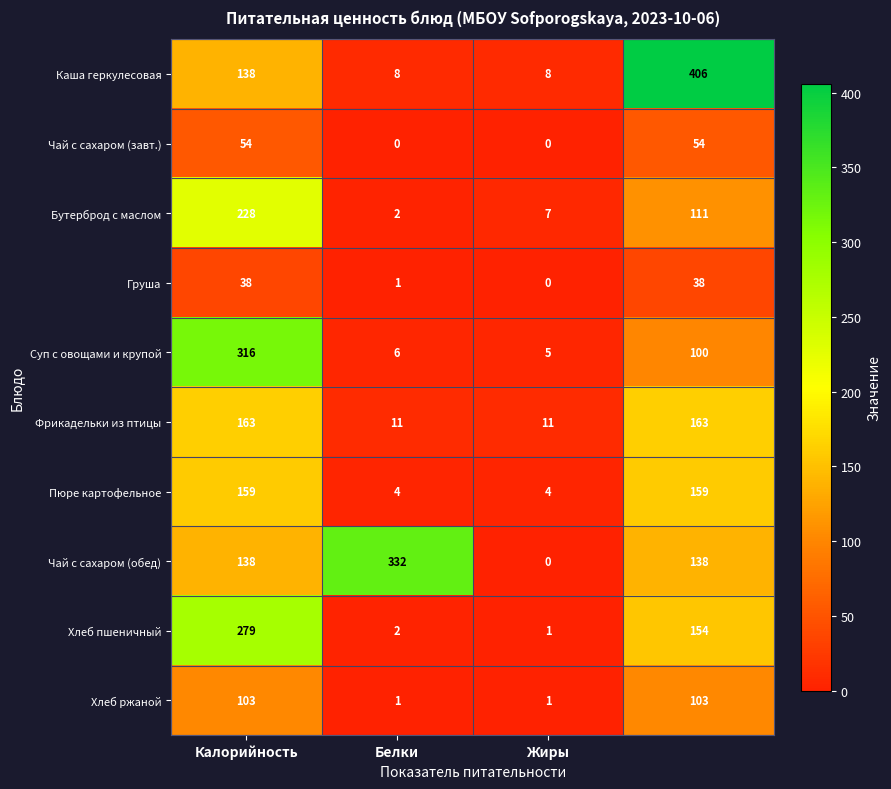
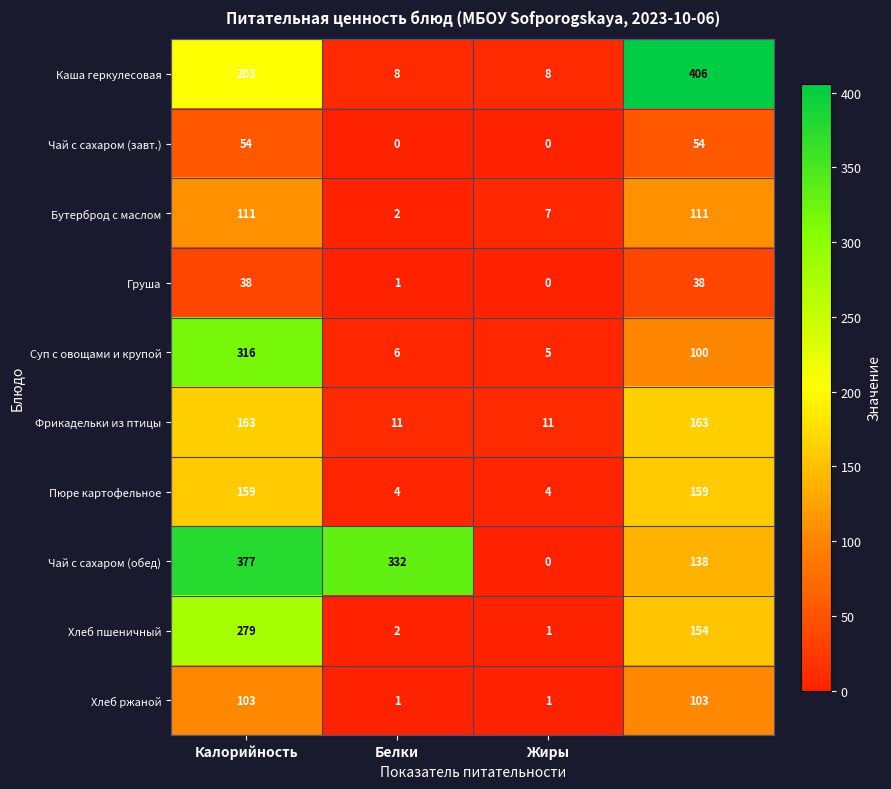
Каша геркулесовая, Калорийность: 138 -> 203
Бутерброд с маслом, Калорийность: 228 -> 111
Чай с сахаром (обед), Калорийность: 138 -> 377
